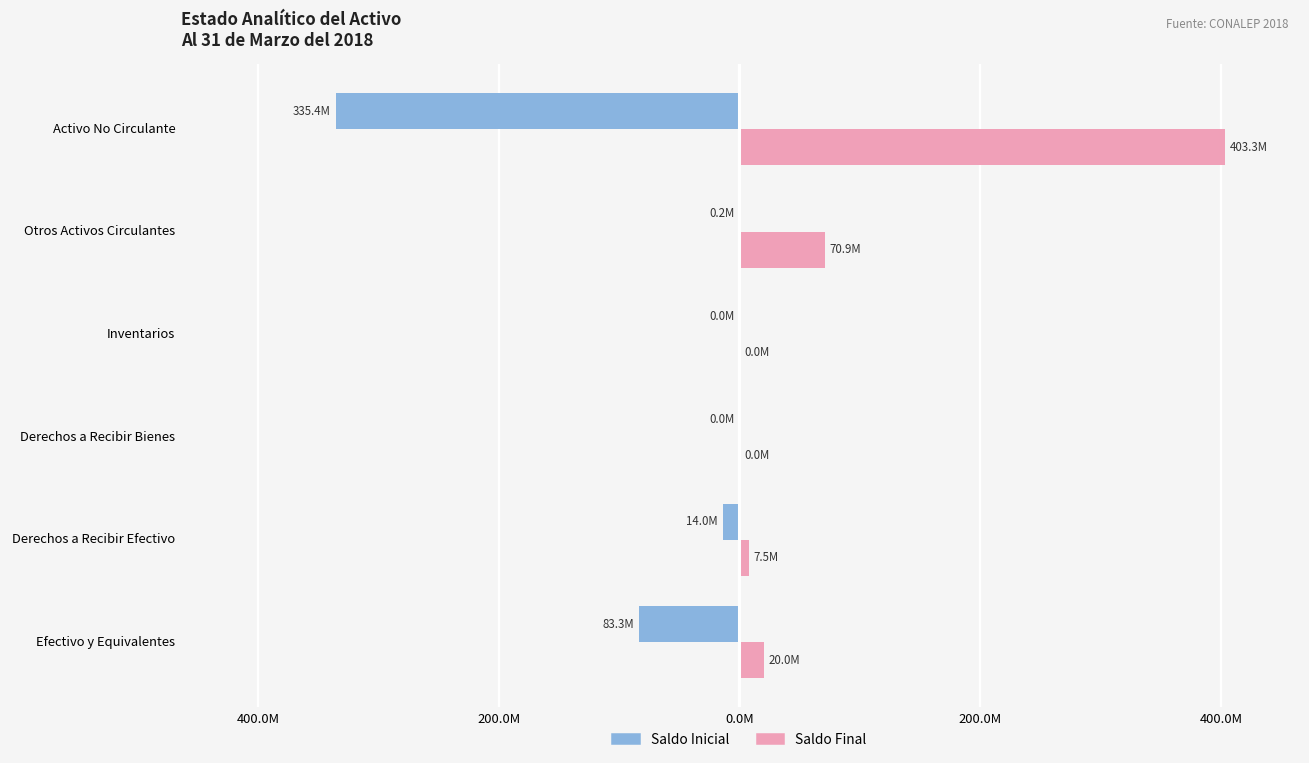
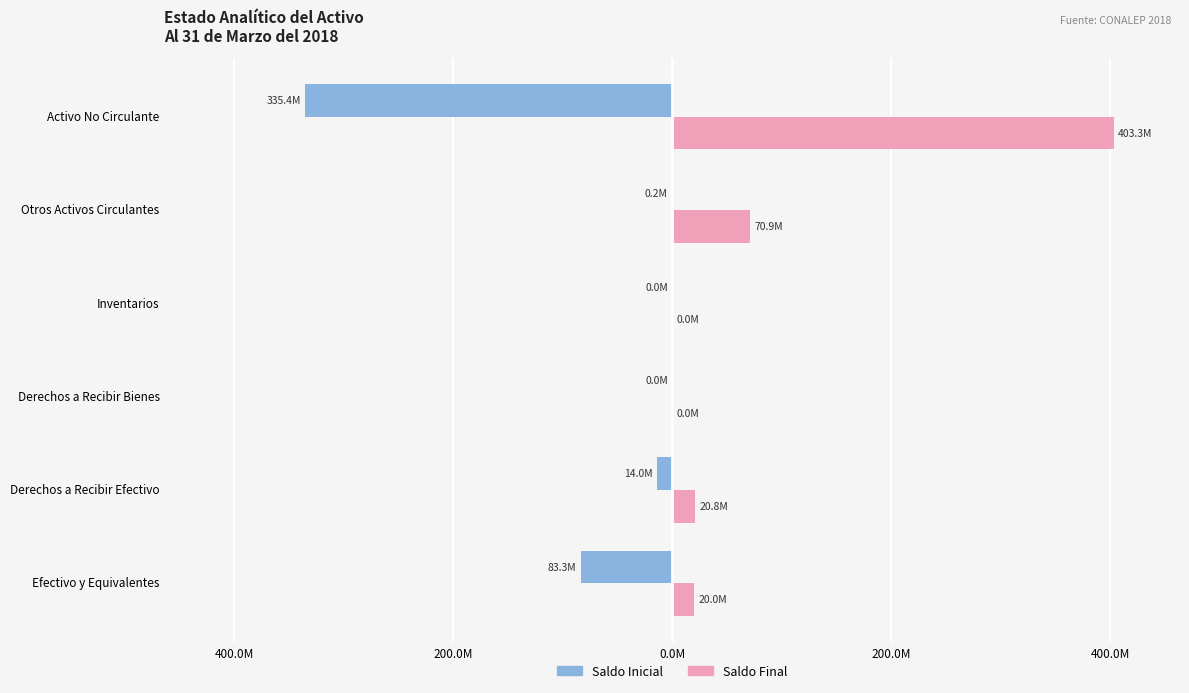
Saldo Final, Derechos a Recibir Efectivo: 7.5M -> 20.8M
